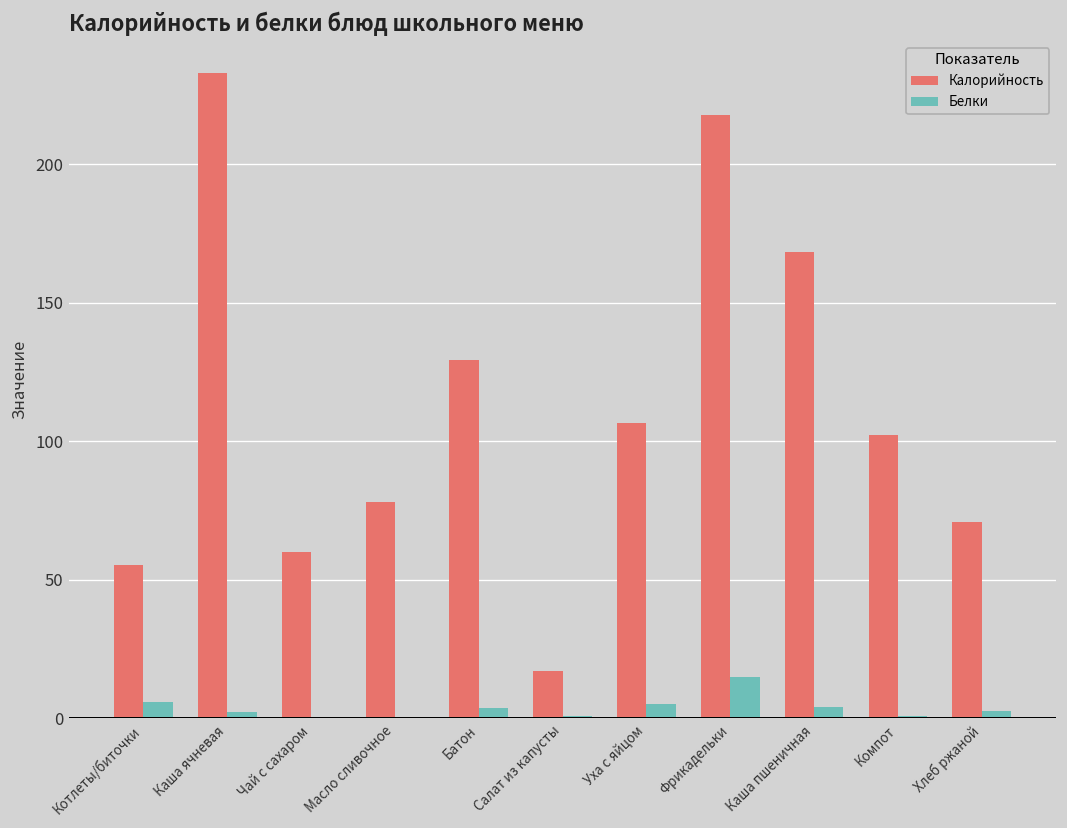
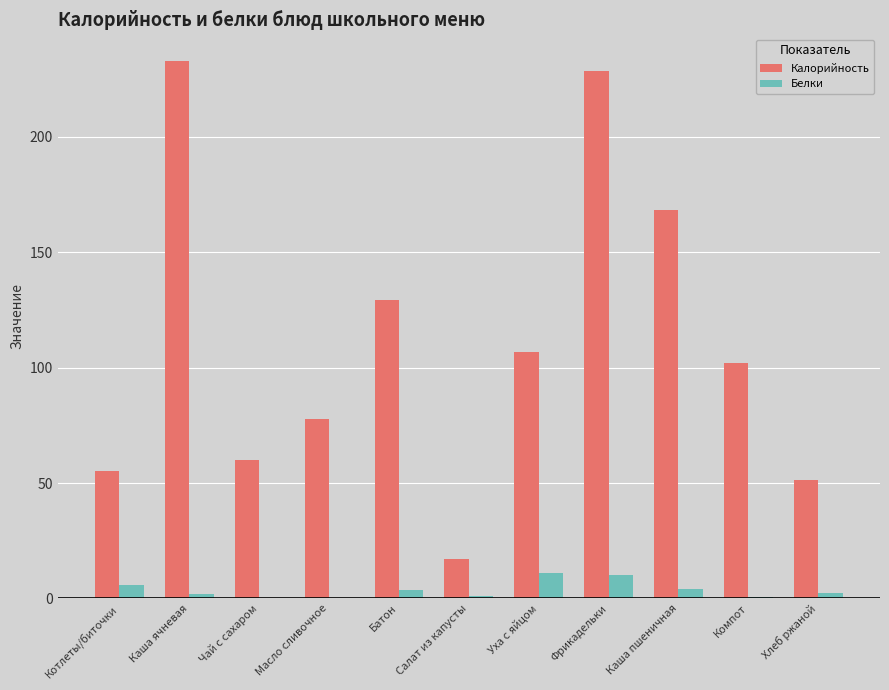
Белки, Уха с яйцом: 5 -> 11
Калорийность, Фрикадельки: 218 -> 229
Белки, Фрикадельки: 15 -> 10
Калорийность, Хлеб ржаной: 71 -> 52
